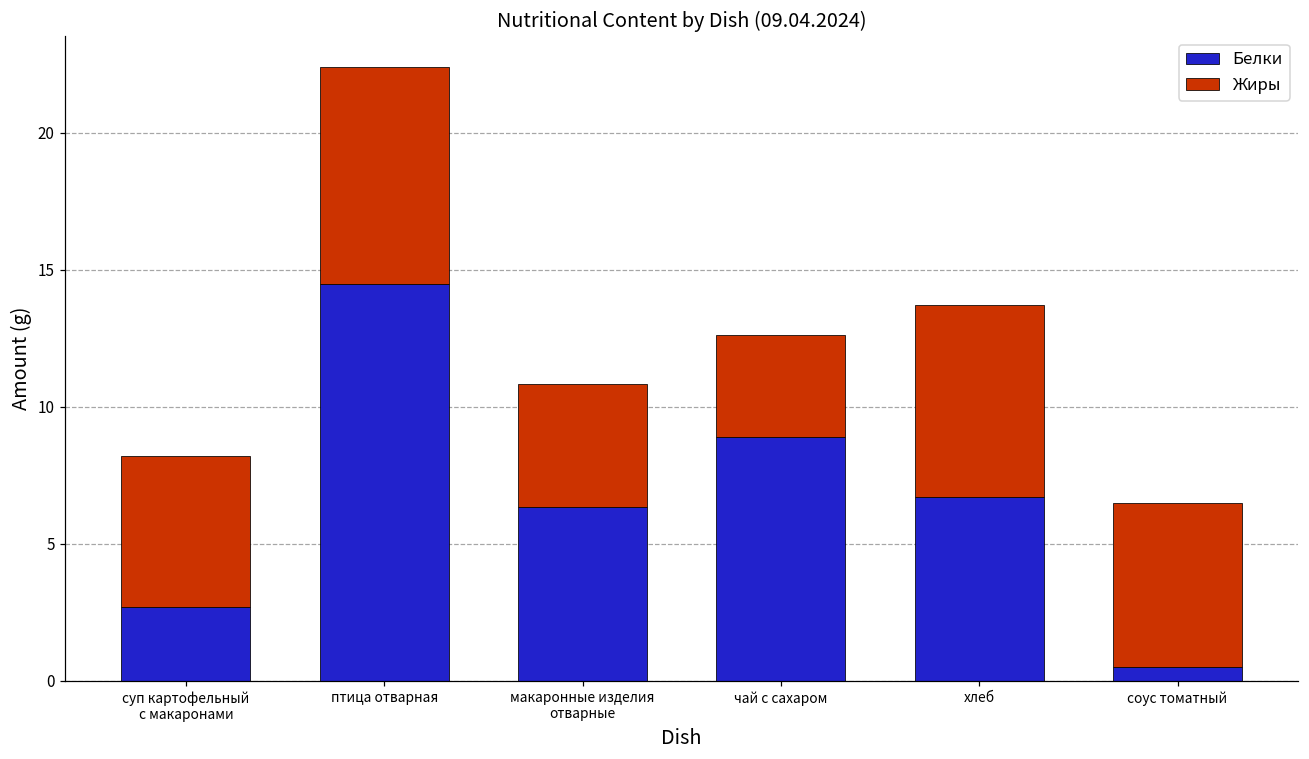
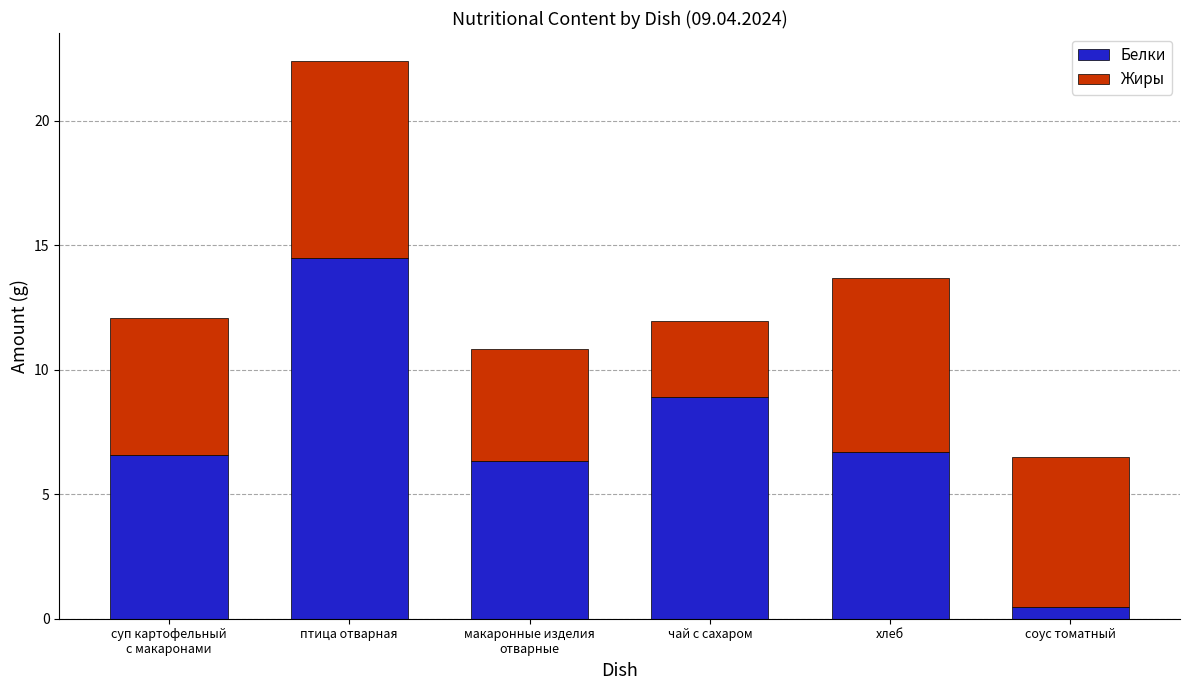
Белки, суп картофельный с макаронами: 2.7 -> 6.6
Жиры, чай с сахаром: 3.7 -> 3.1
